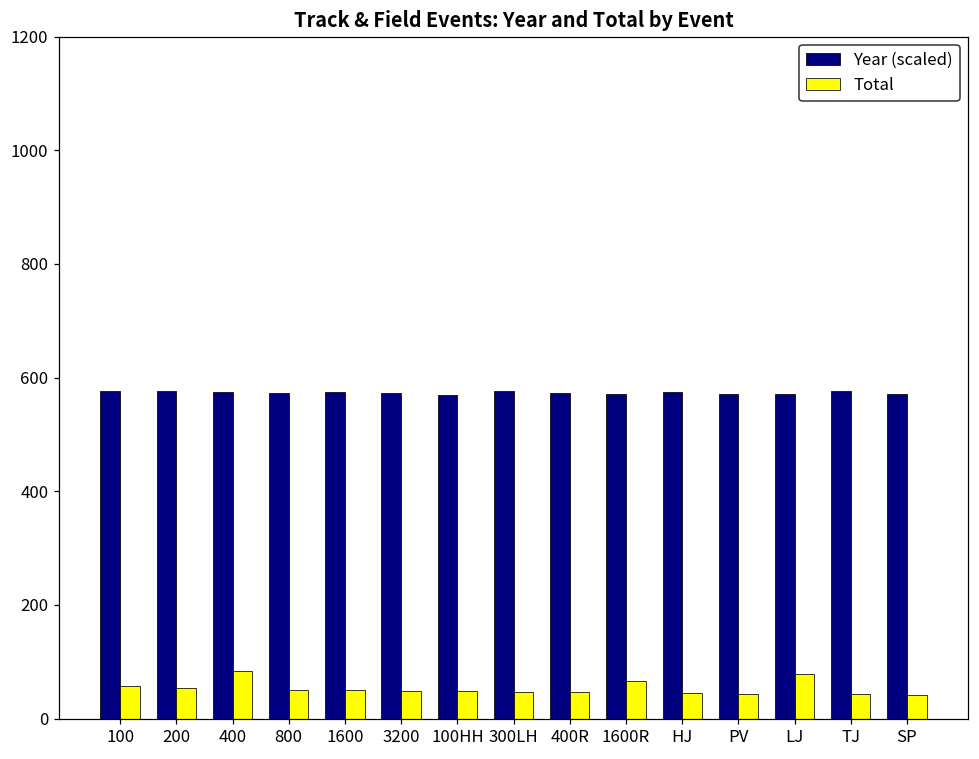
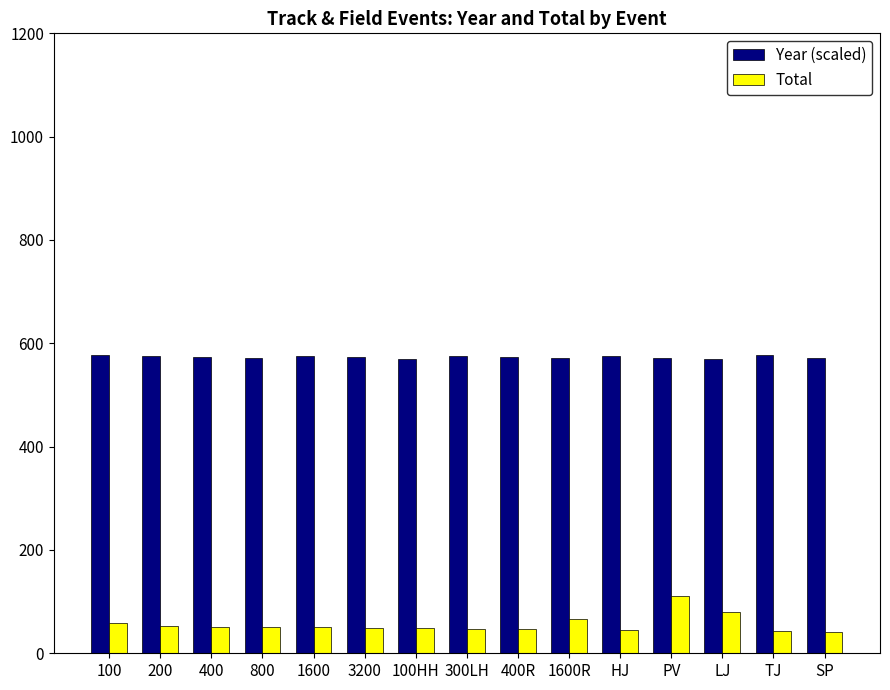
Total, 400: 80 -> 50
Total, PV: 40 -> 110
